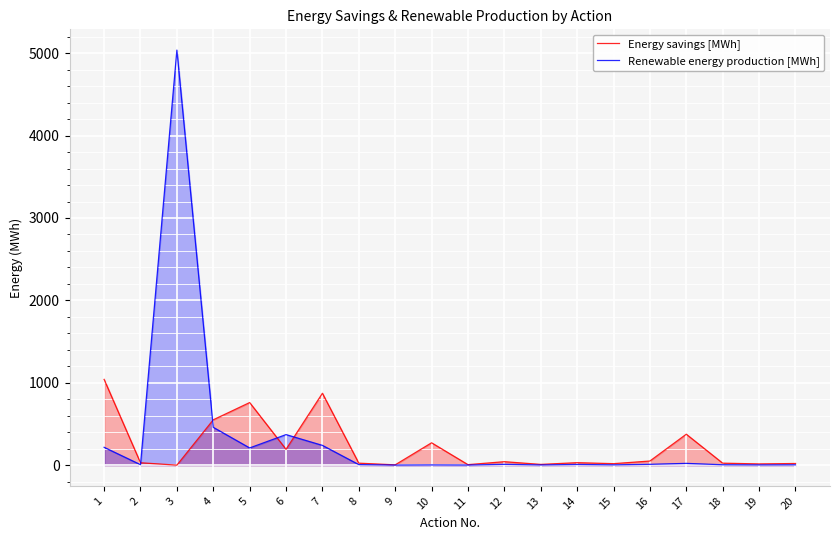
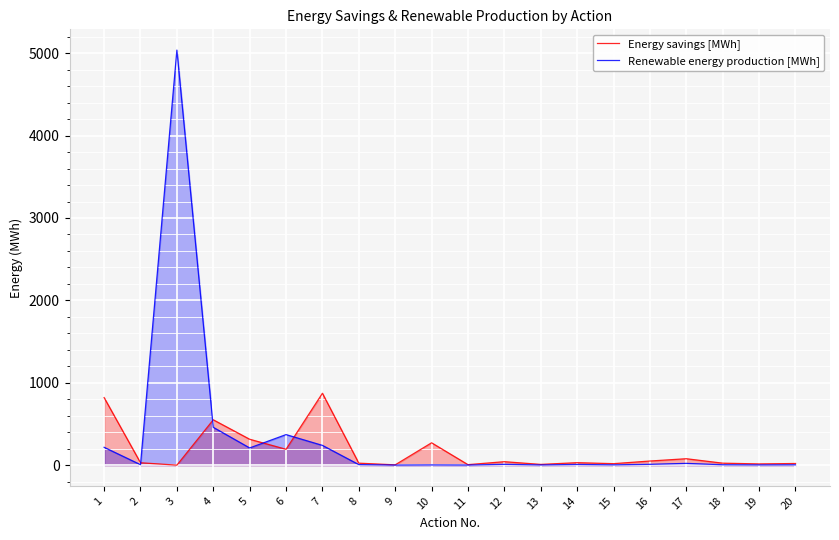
Energy savings [MWh], 1: 1000 -> 800
Energy savings [MWh], 5: 800 -> 300
Energy savings [MWh], 17: 400 -> 100
